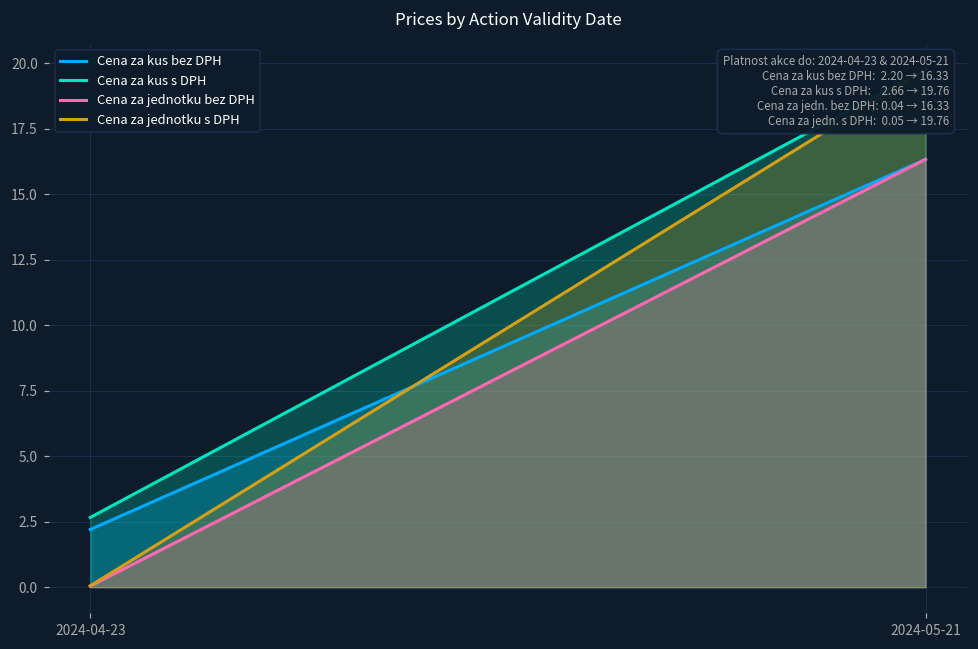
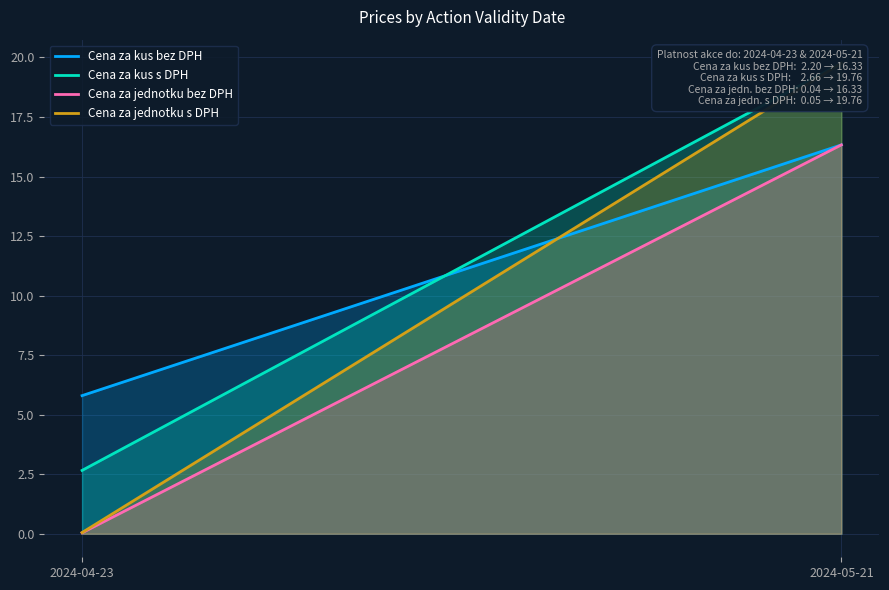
Cena za kus bez DPH, 2024-04-23: 2.2 -> 5.8
